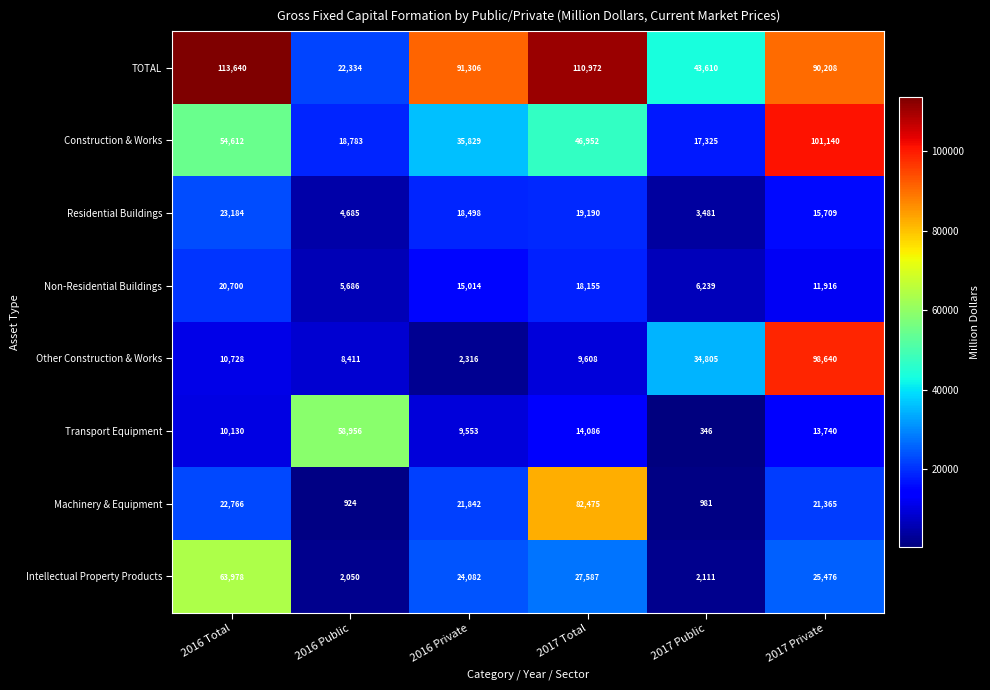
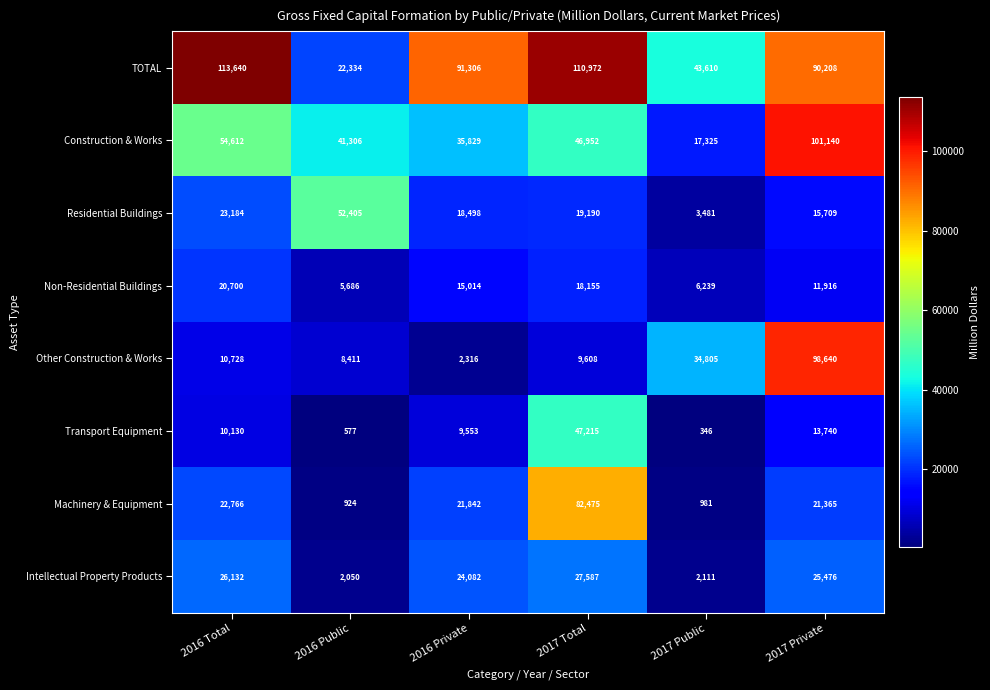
Construction & Works, 2016 Public: 18,783 -> 41,306
Residential Buildings, 2016 Public: 4,685 -> 52,405
Transport Equipment, 2016 Public: 58,956 -> 577
Transport Equipment, 2017 Total: 14,086 -> 47,215
Intellectual Property Products, 2016 Total: 63,978 -> 26,132
